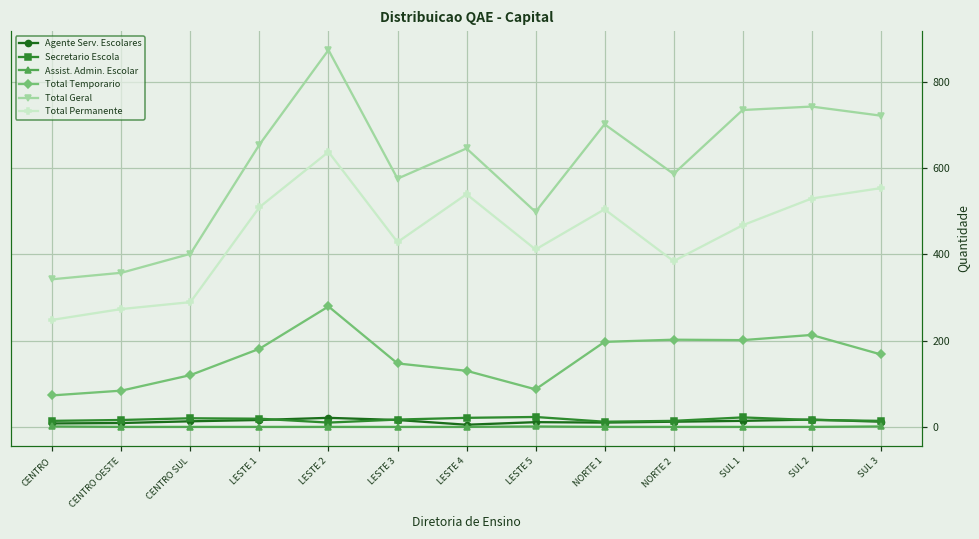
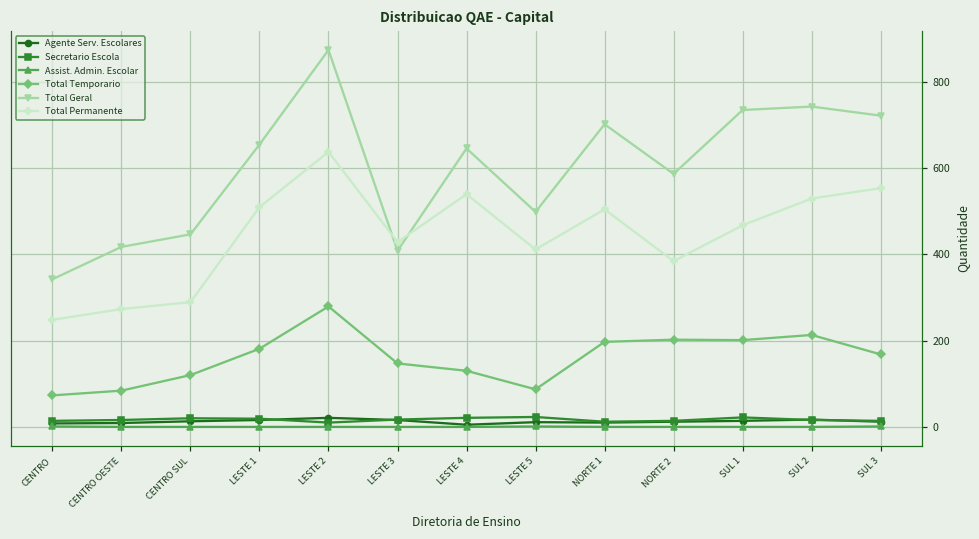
Total Geral, CENTRO OESTE: 360 -> 420
Total Geral, CENTRO SUL: 400 -> 450
Total Geral, LESTE 3: 580 -> 410
